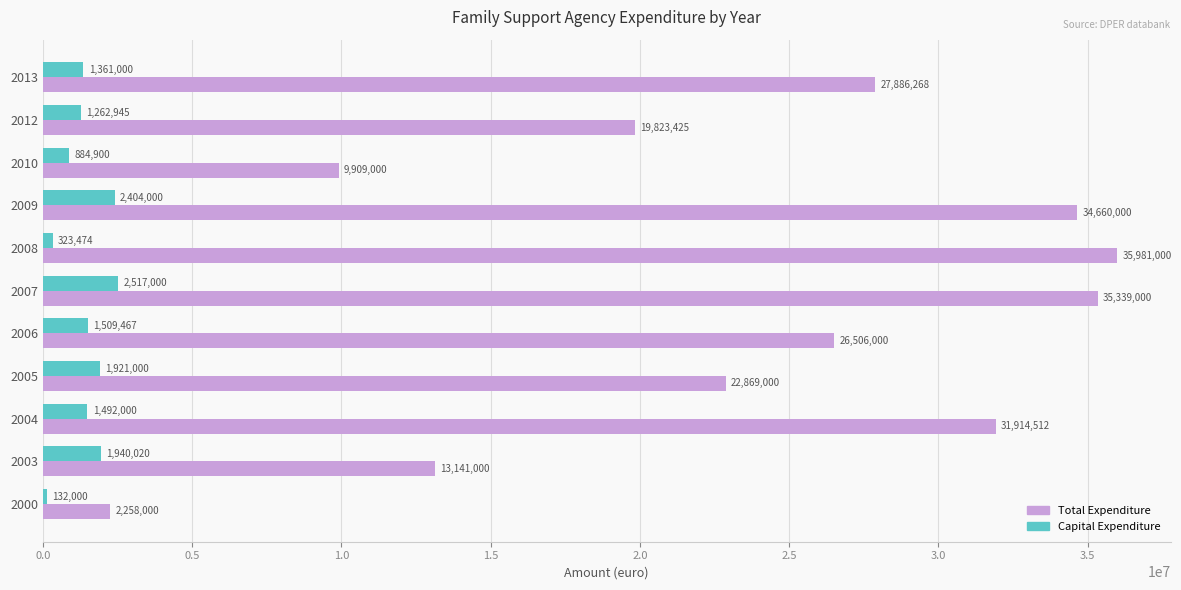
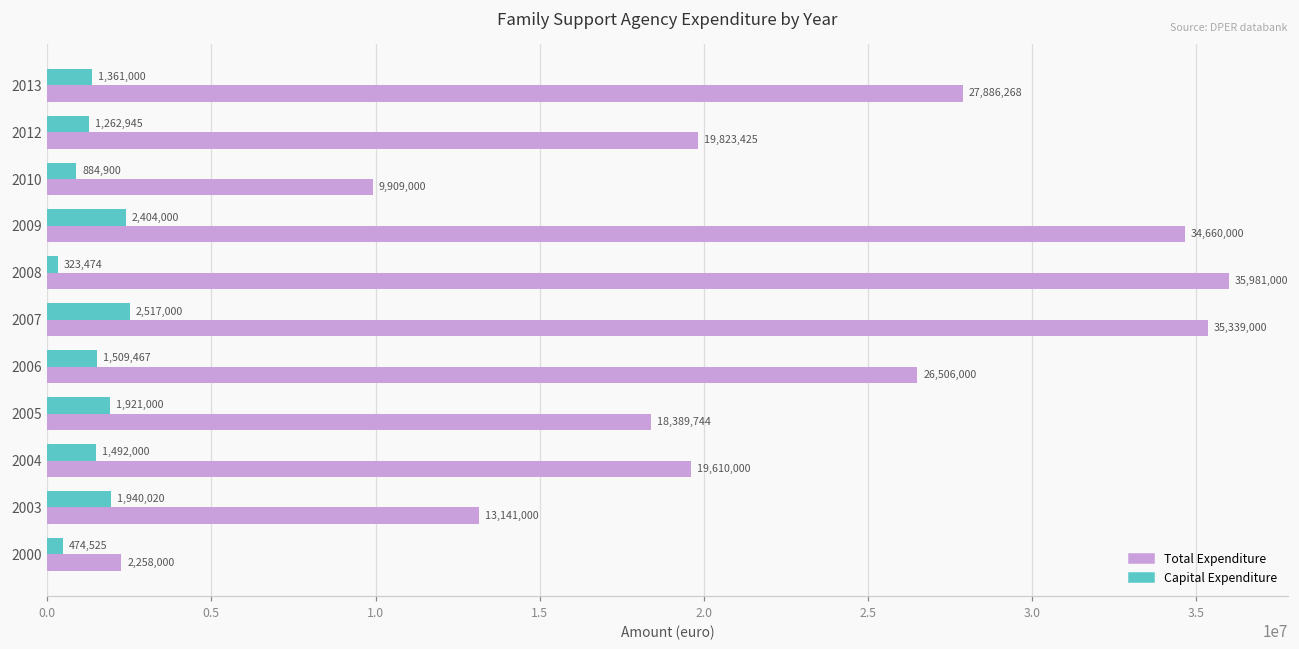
Total Expenditure, 2005: 22,869,000 -> 18,389,744
Total Expenditure, 2004: 31,914,512 -> 19,610,000
Capital Expenditure, 2000: 132,000 -> 474,525
